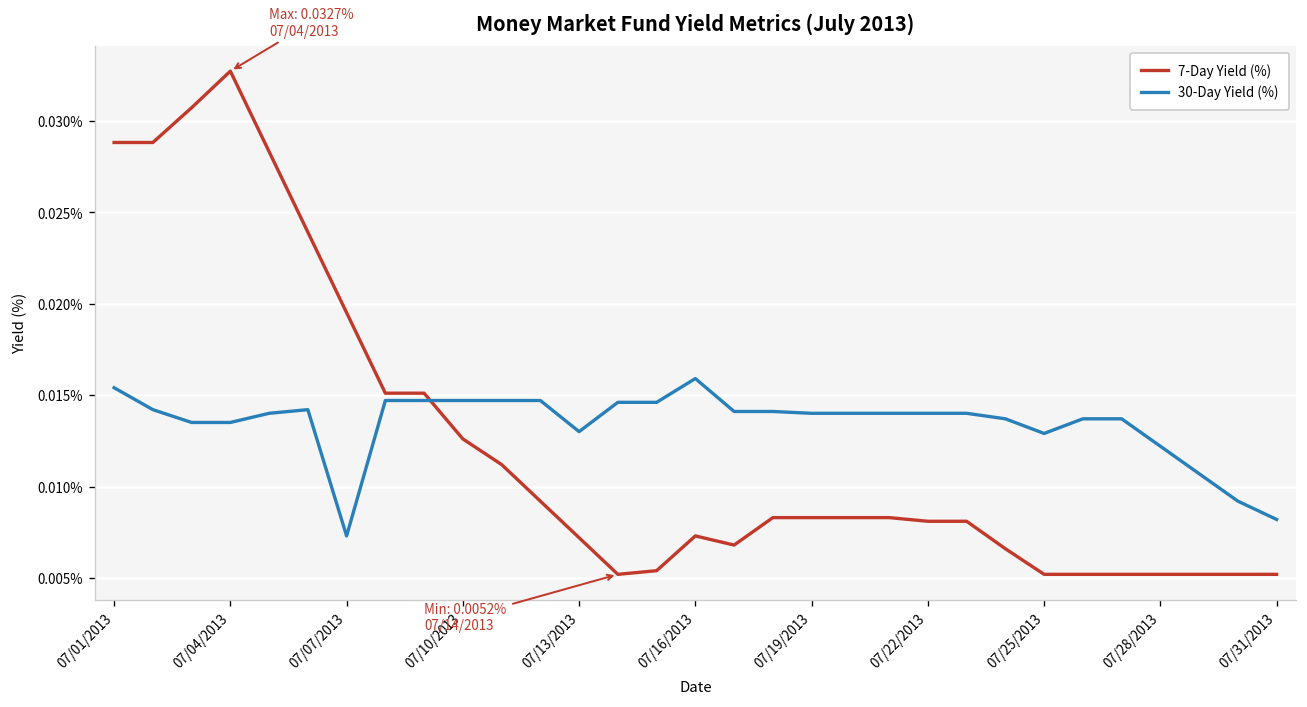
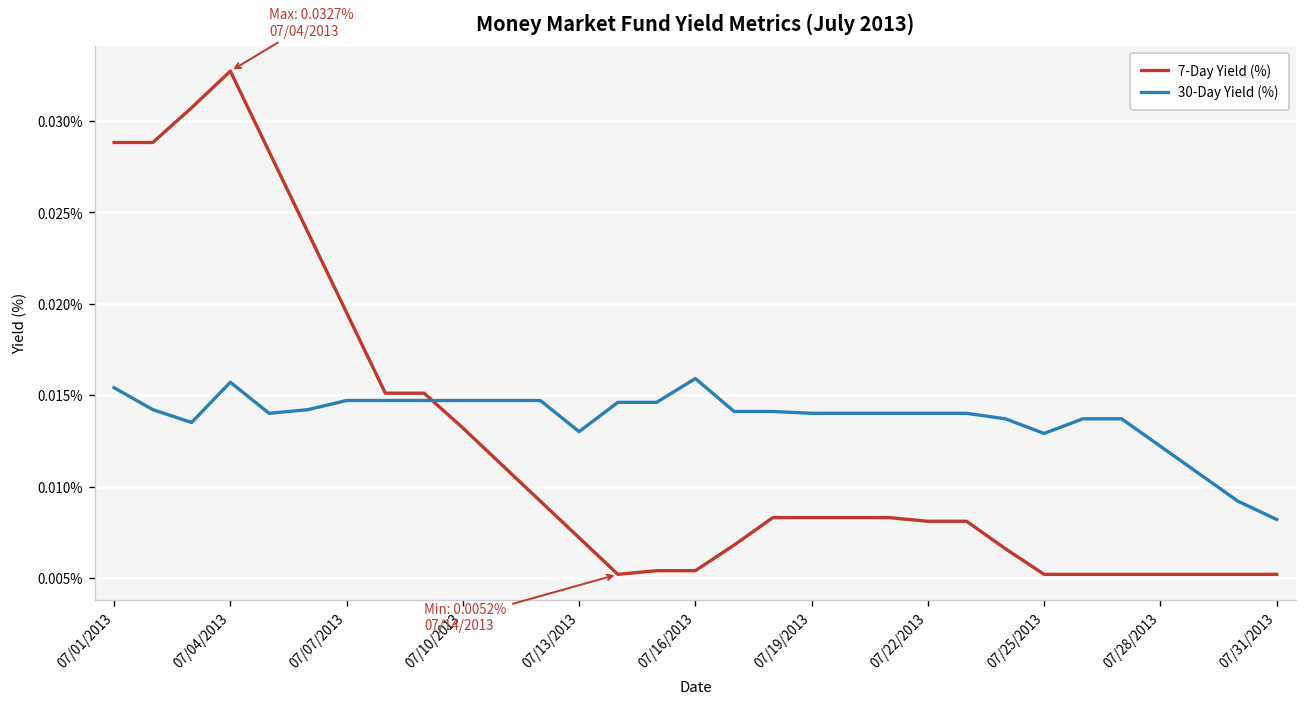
30-Day Yield (%), 07/04/2013: 0.0135% -> 0.0157%
30-Day Yield (%), 07/07/2013: 0.0073% -> 0.0147%
7-Day Yield (%), 07/10/2013: 0.0126% -> 0.0132%
7-Day Yield (%), 07/16/2013: 0.0073% -> 0.0054%
